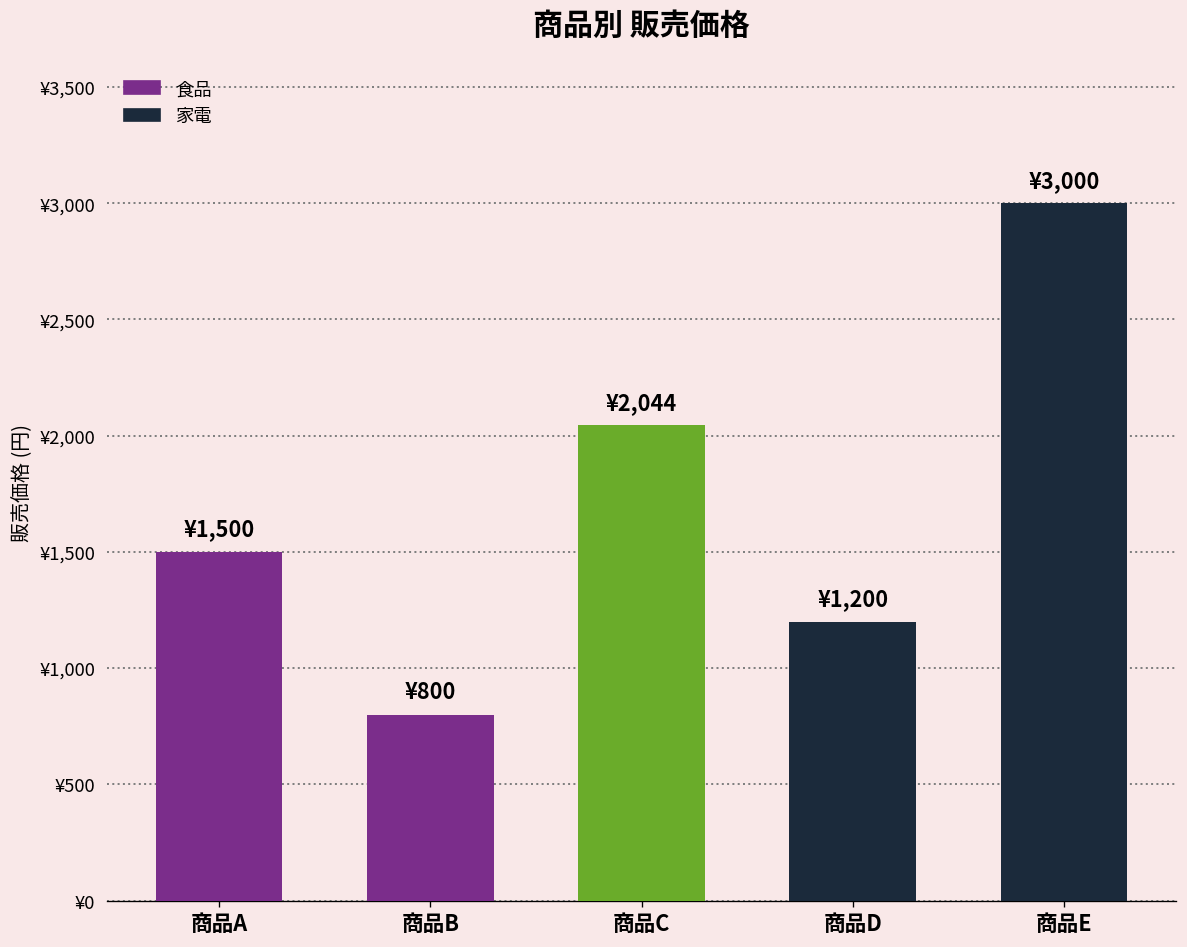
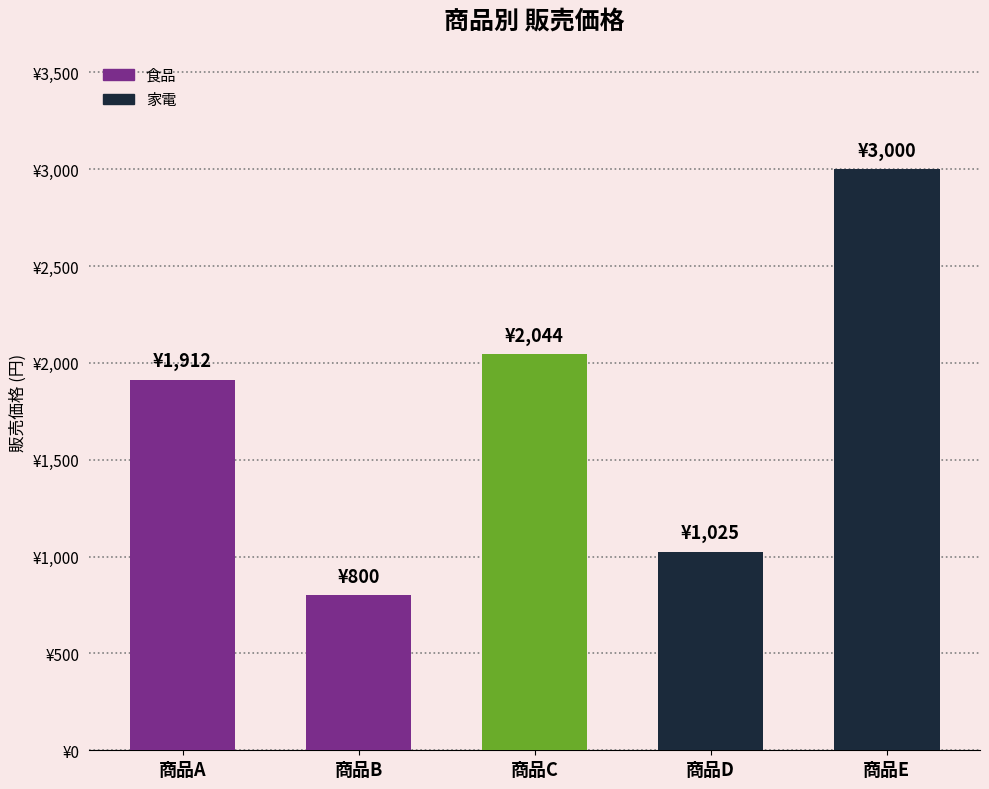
商品A: ¥1,500 -> ¥1,912
商品D: ¥1,200 -> ¥1,025
